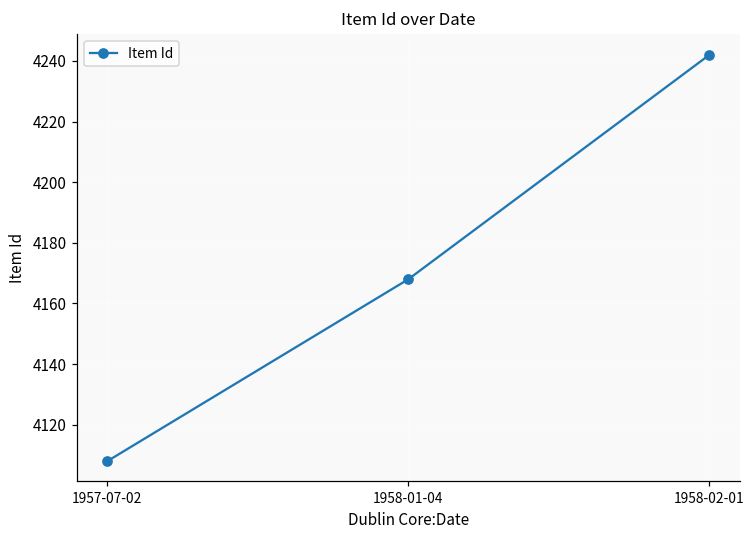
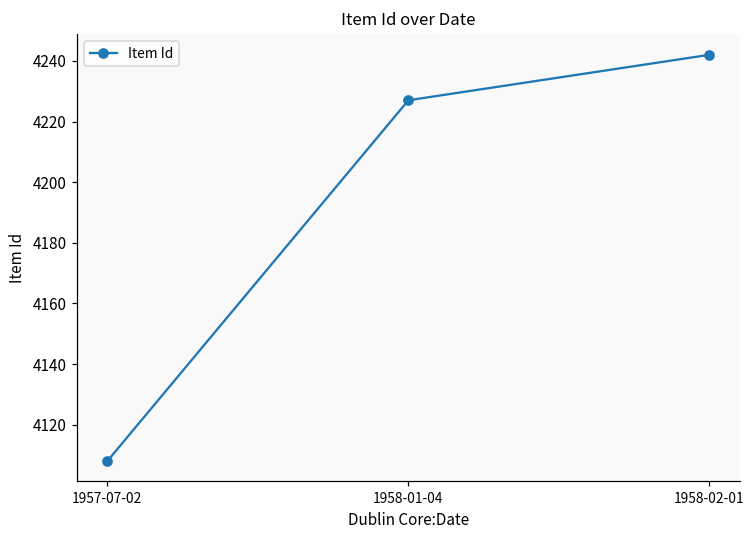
1958-01-04: 4168 -> 4227
